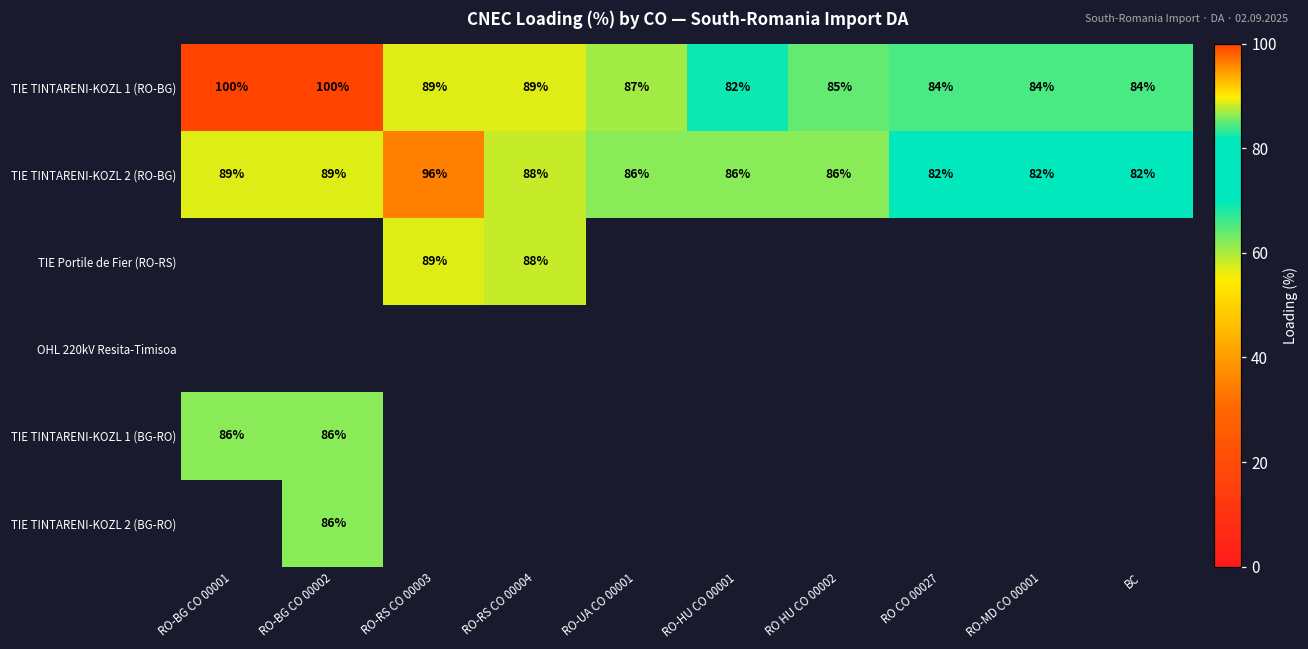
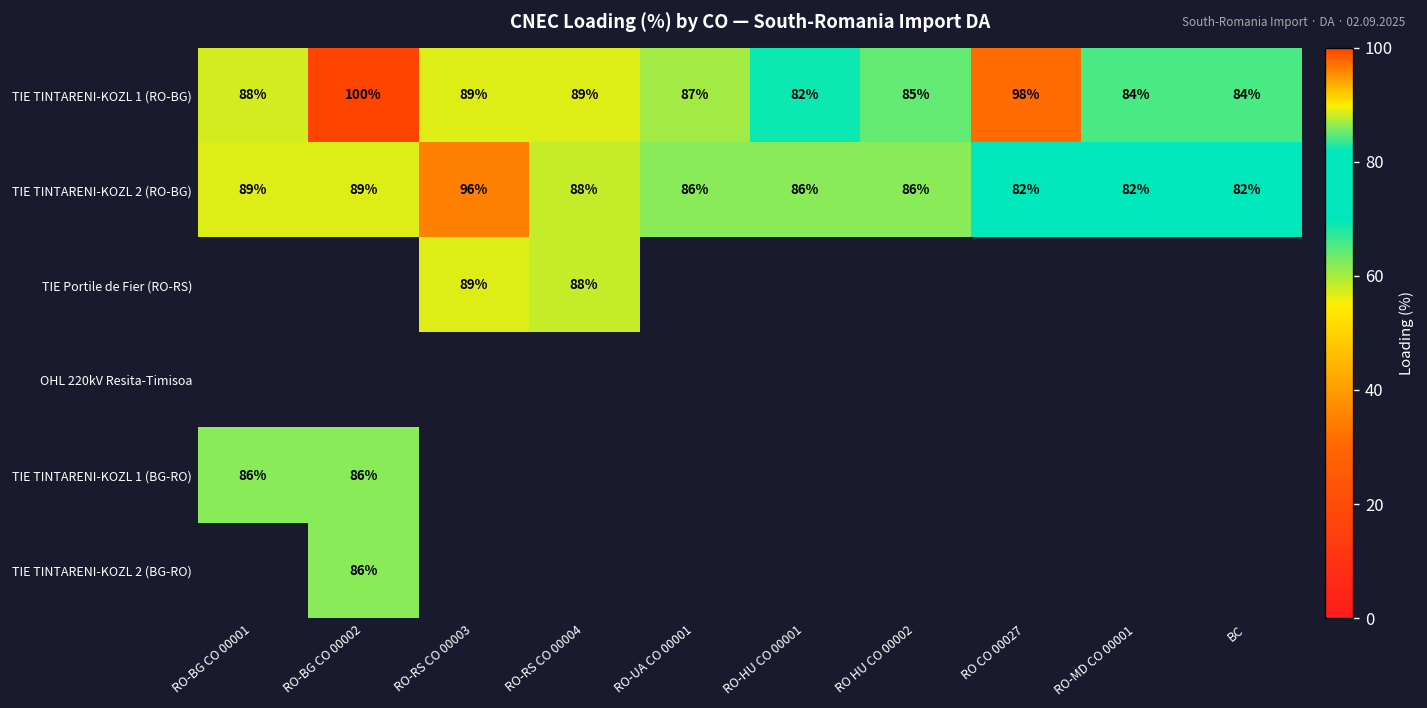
TIE TINTARENI-KOZL 1 (RO-BG), RO-BG CO 00001: 100% -> 88%
TIE TINTARENI-KOZL 1 (RO-BG), RO CO 00027: 84% -> 98%
